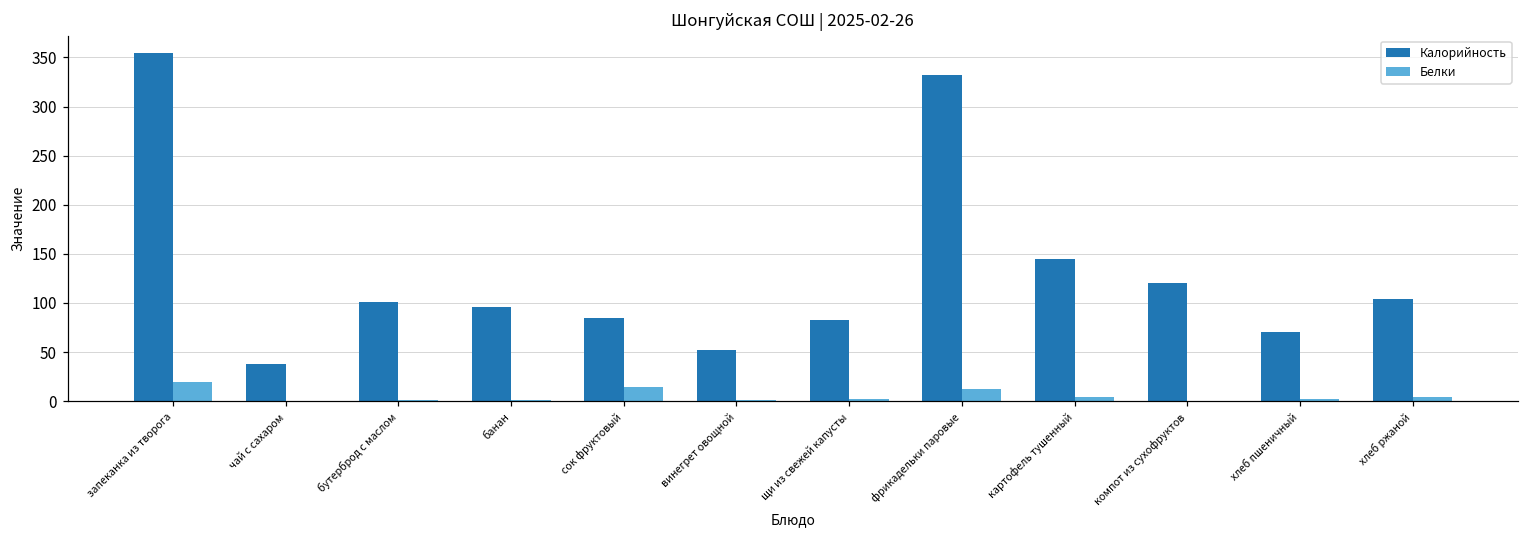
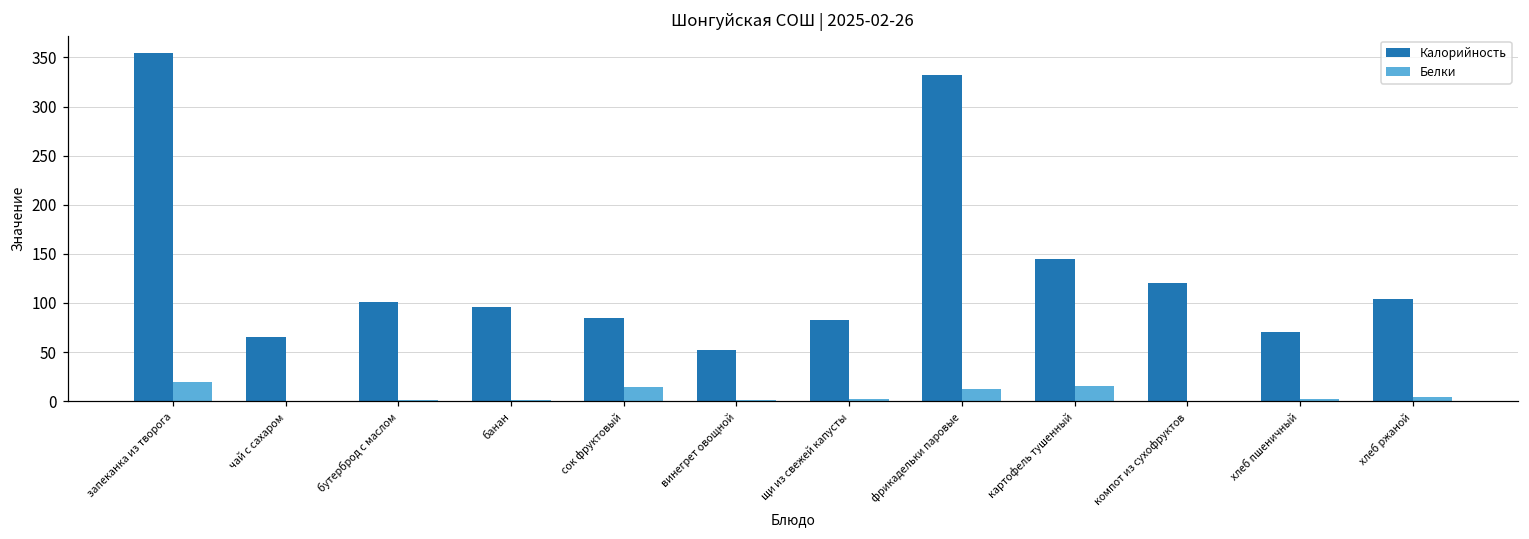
Калорийность, чай с сахаром: 40 -> 70
Белки, картофель тушенный: 0 -> 20
